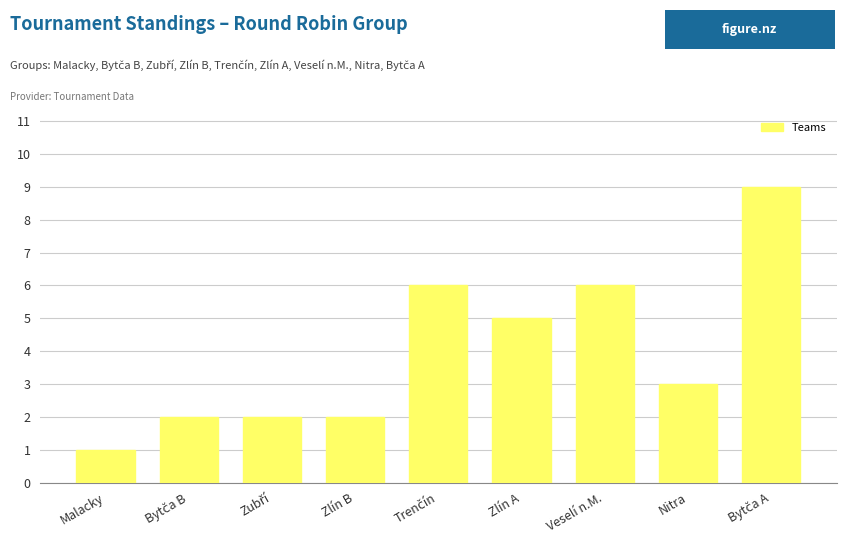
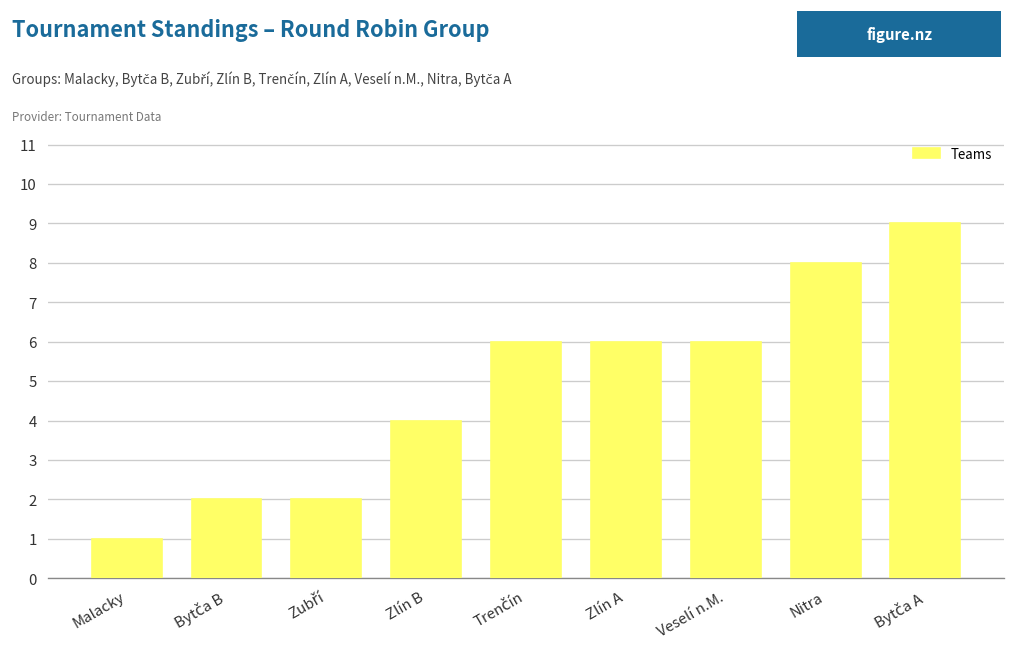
Zlín B: 2 -> 4
Zlín A: 5 -> 6
Nitra: 3 -> 8
